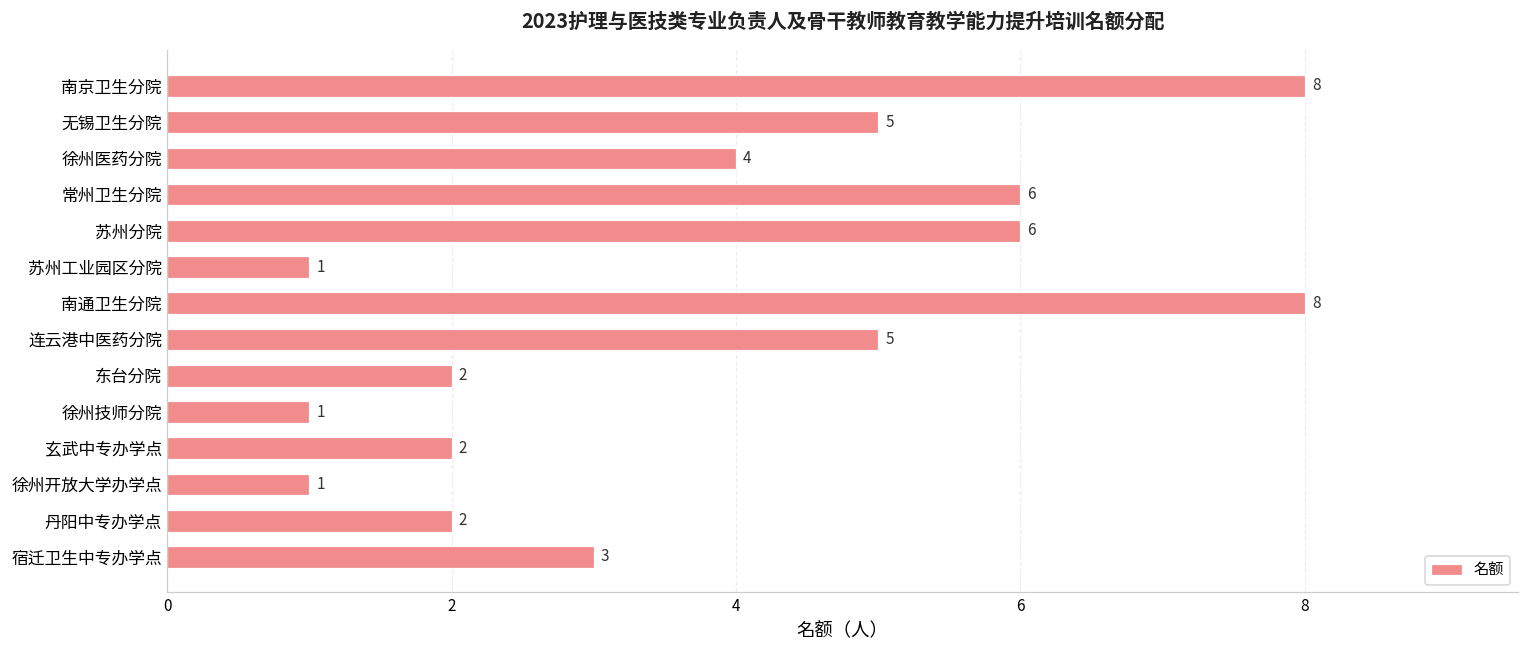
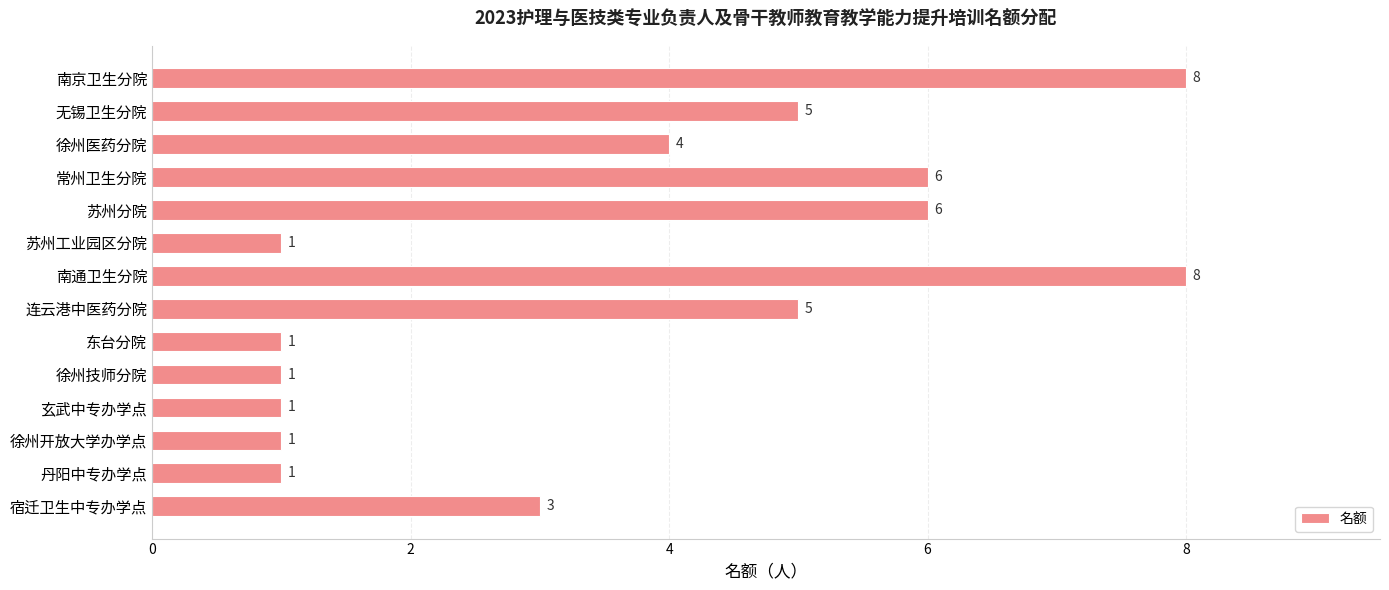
东台分院: 2 -> 1
玄武中专办学点: 2 -> 1
丹阳中专办学点: 2 -> 1
